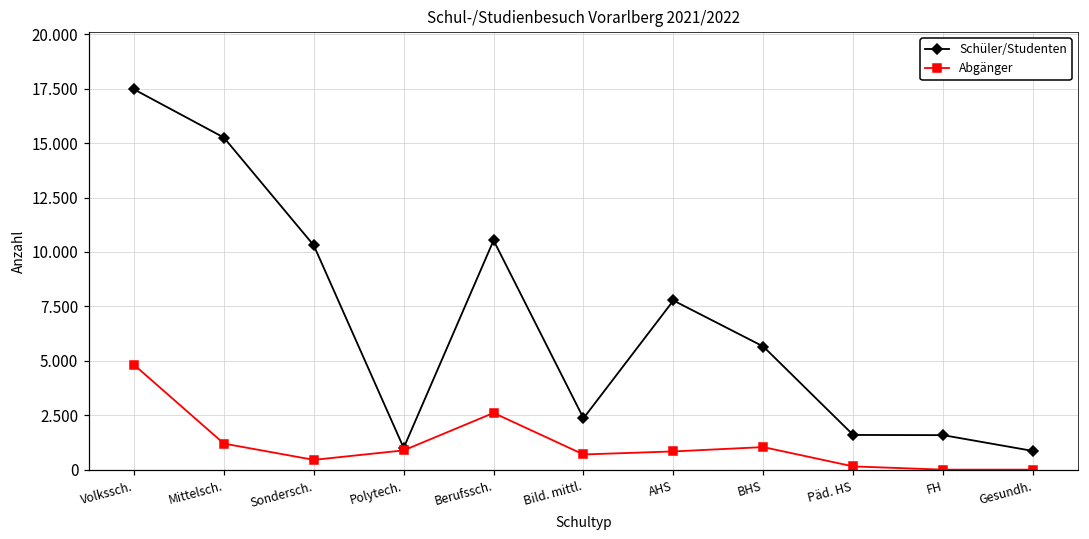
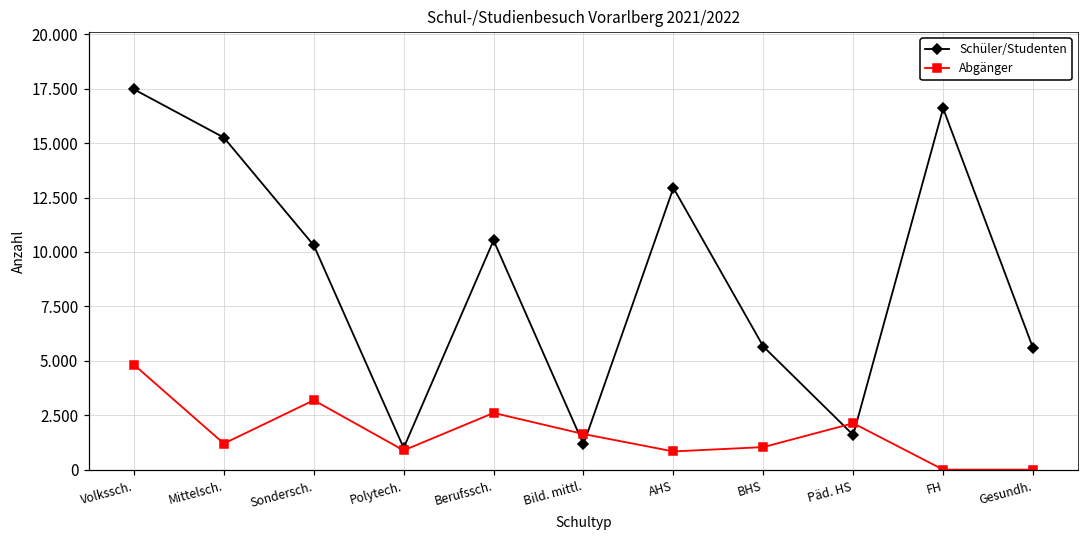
Abgänger, Sondersch.: 0.5 -> 3.2
Schüler/Studenten, Bild. mittl.: 2.4 -> 1.2
Abgänger, Bild. mittl.: 0.7 -> 1.6
Schüler/Studenten, AHS: 7.8 -> 12.9
Abgänger, Päd. HS: 0.1 -> 2.1
Schüler/Studenten, FH: 1.6 -> 16.6
Schüler/Studenten, Gesundh.: 0.9 -> 5.6
